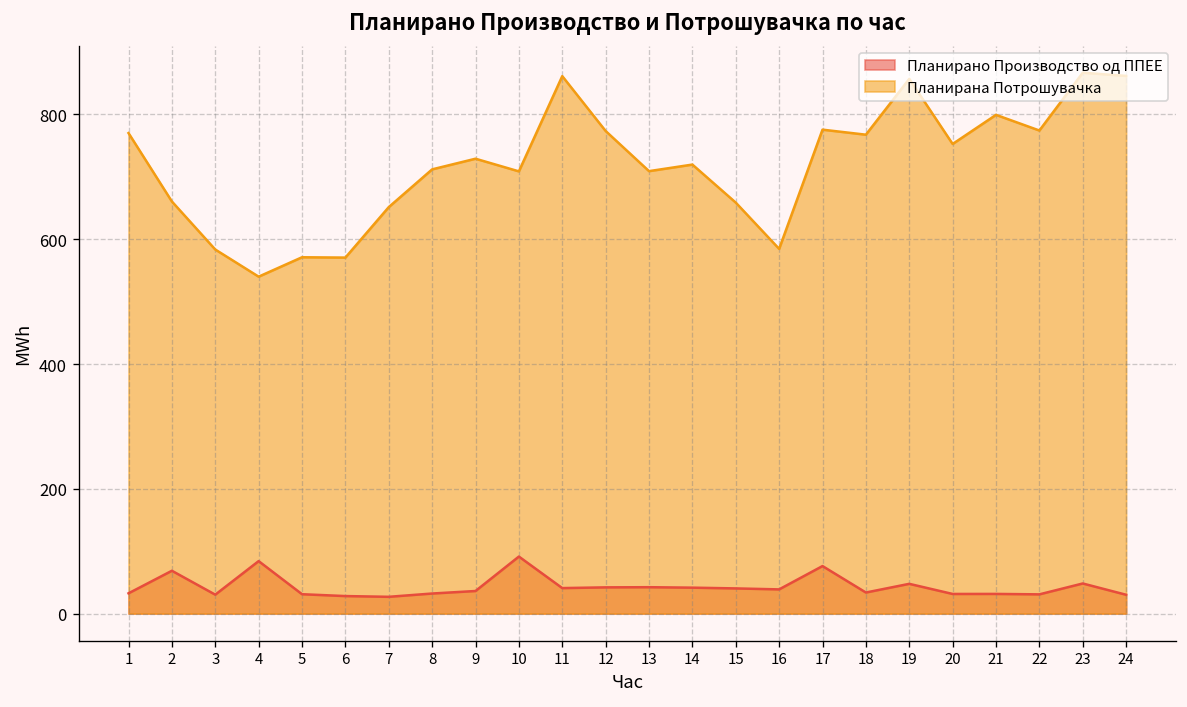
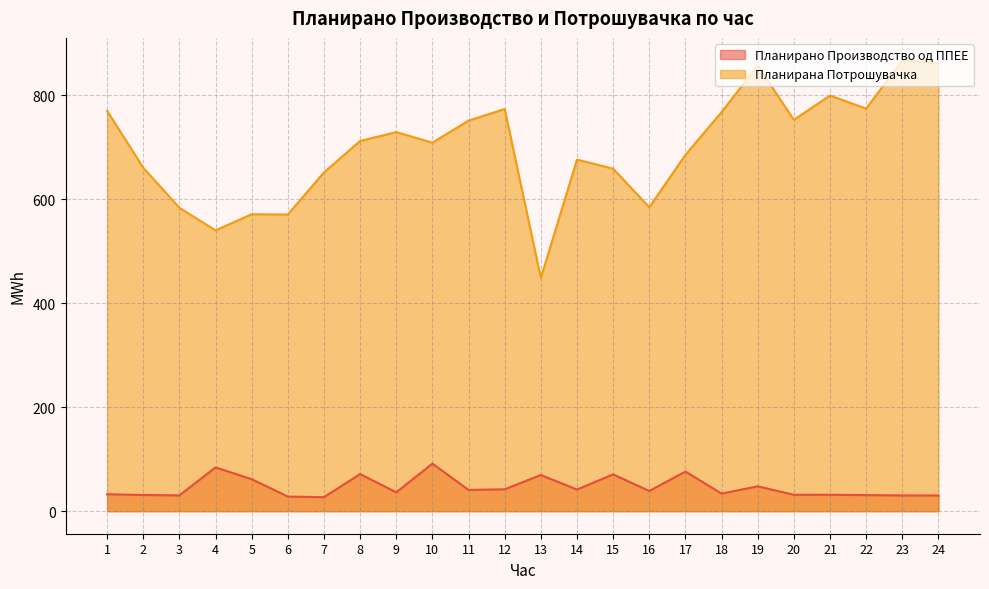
Планирано Производство од ППЕЕ, 2: 70 -> 30
Планирано Производство од ППЕЕ, 5: 30 -> 60
Планирано Производство од ППЕЕ, 8: 30 -> 70
Планирана Потрошувачка, 11: 860 -> 750
Планирано Производство од ППЕЕ, 13: 40 -> 70
Планирана Потрошувачка, 13: 710 -> 450
Планирана Потрошувачка, 14: 720 -> 680
Планирано Производство од ППЕЕ, 15: 40 -> 70
Планирана Потрошувачка, 17: 780 -> 690
Планирано Производство од ППЕЕ, 23: 50 -> 30
